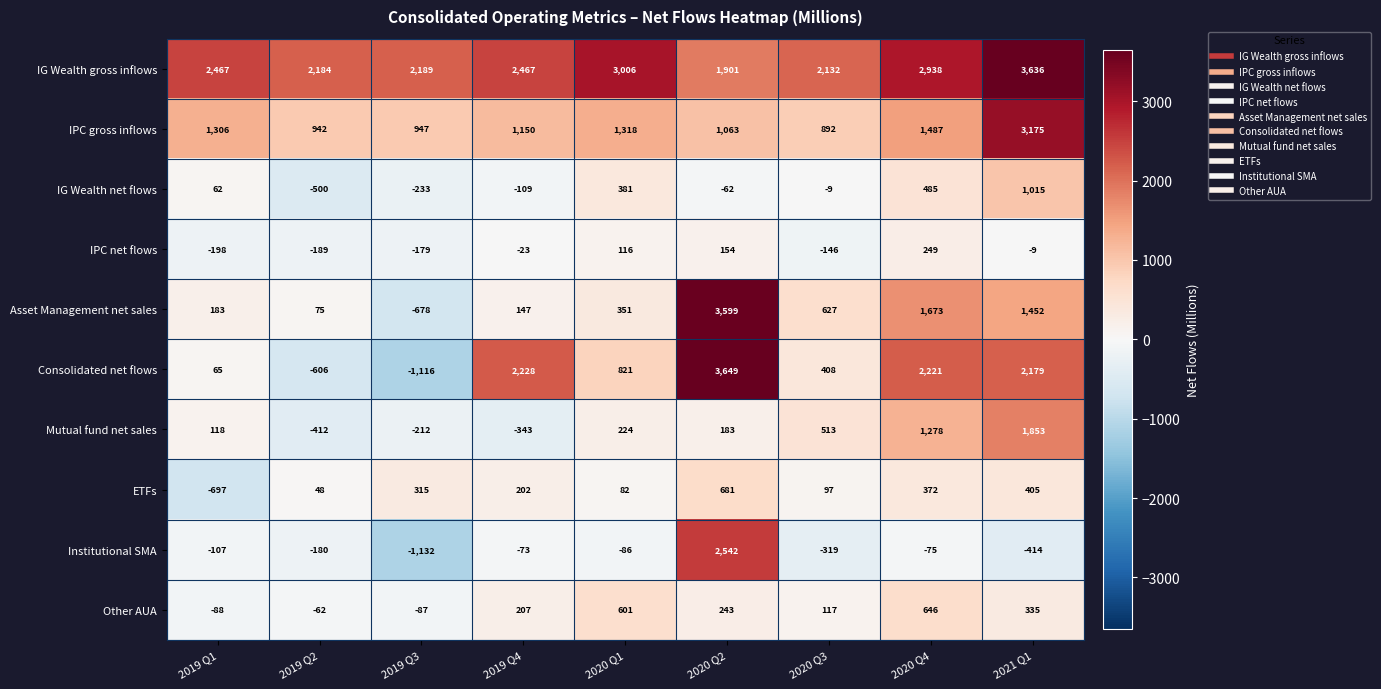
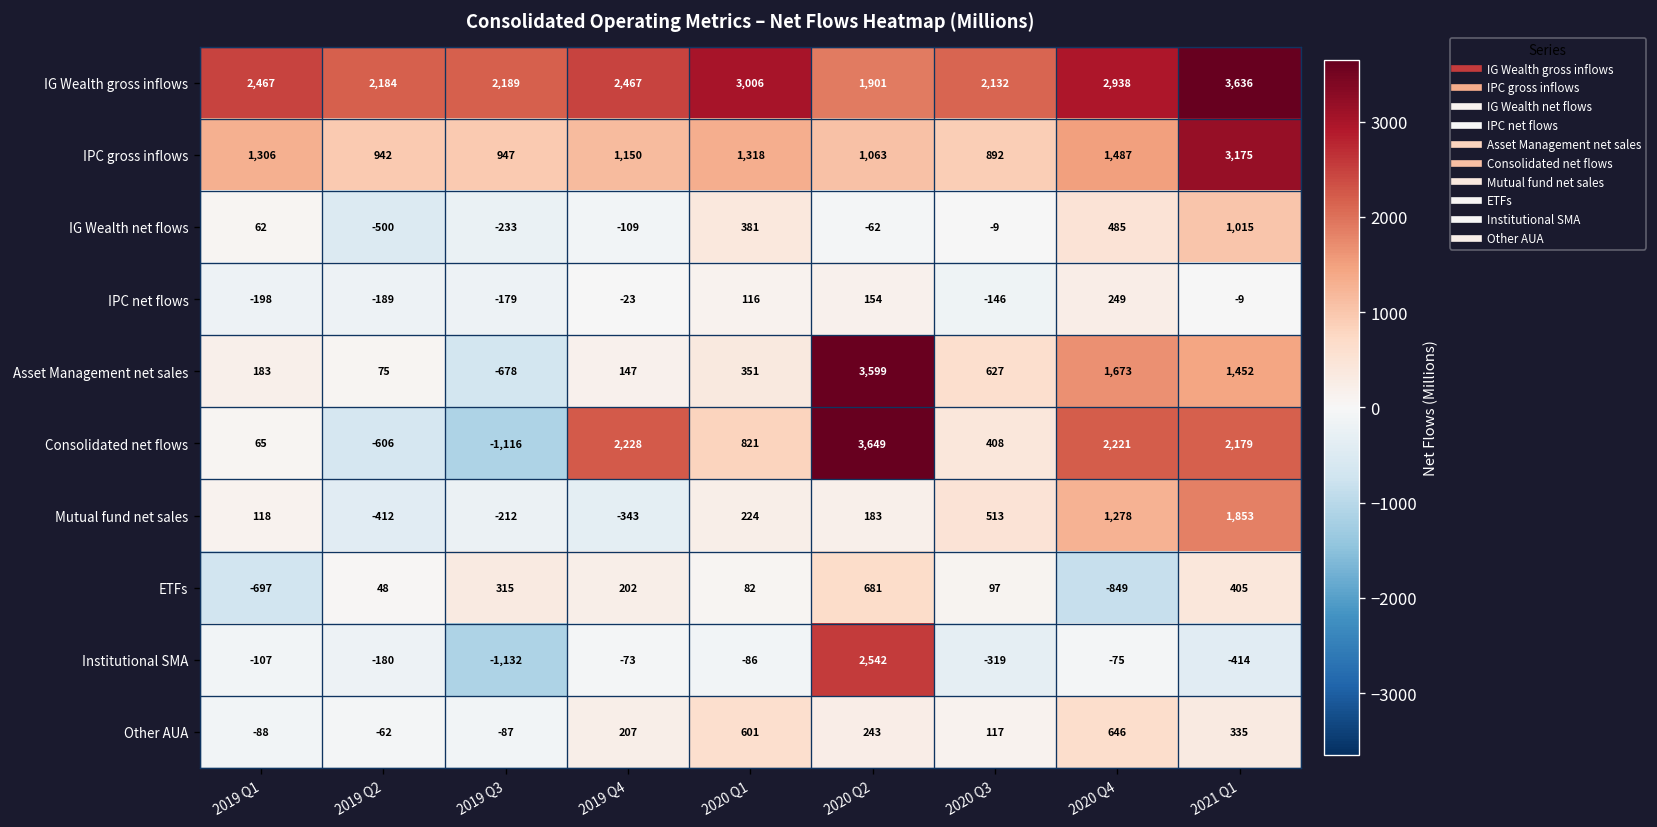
ETFs, 2020 Q4: 372 -> -849
